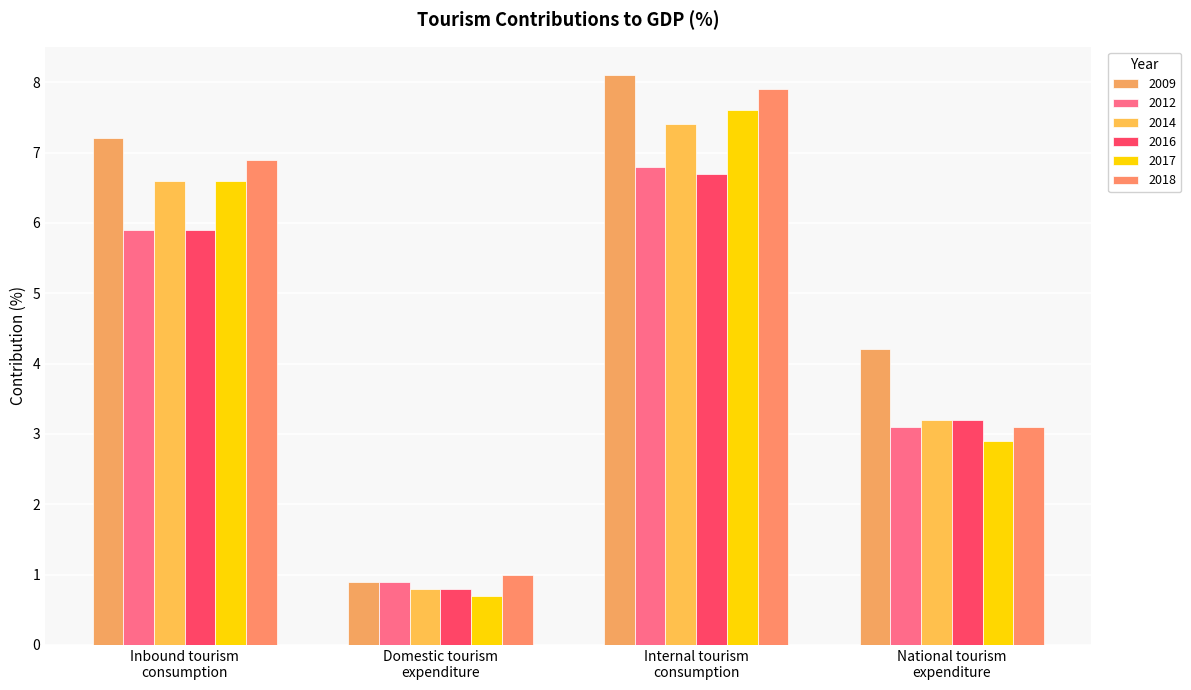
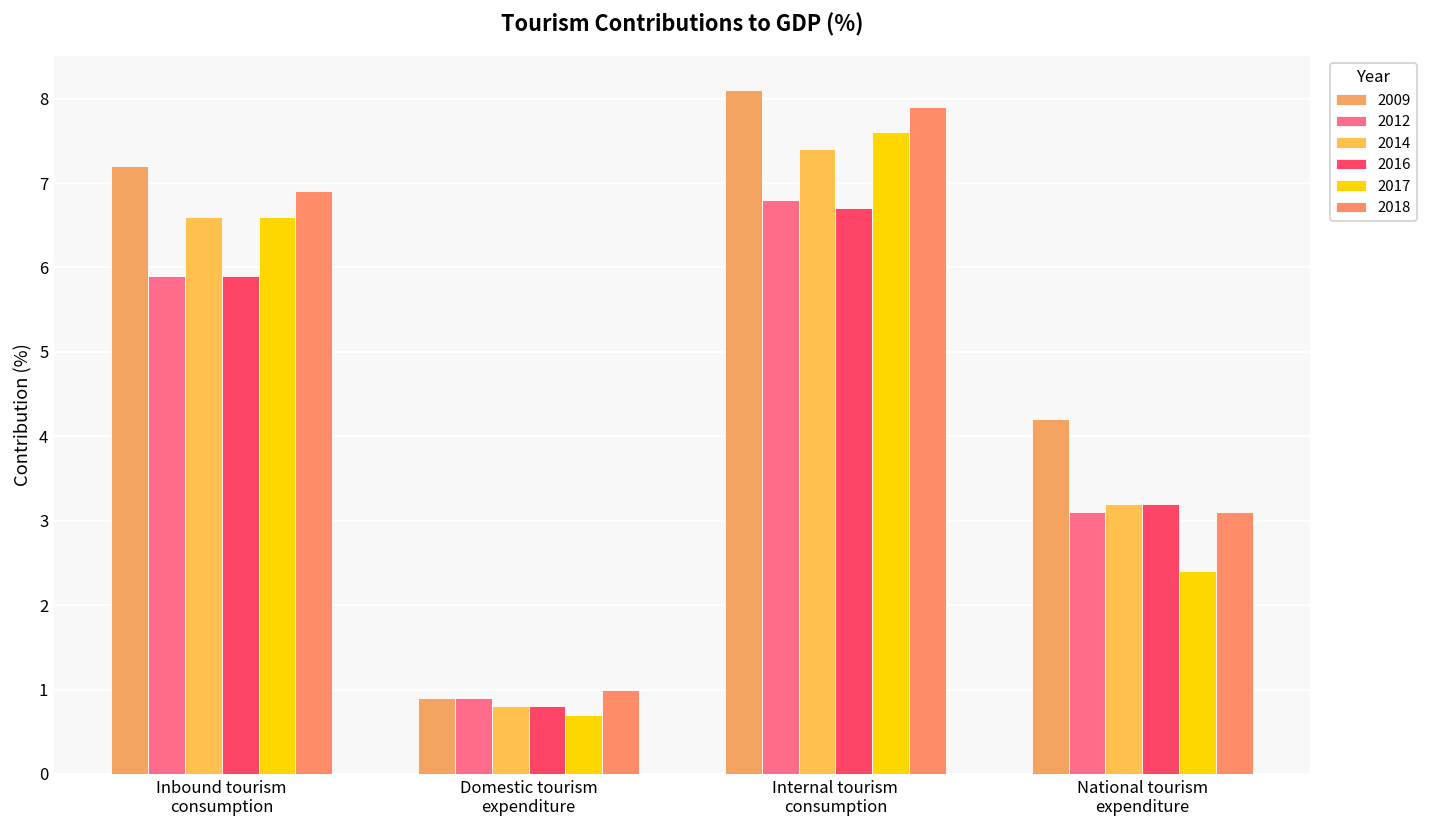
2017, National tourism expenditure: 2.9 -> 2.4
